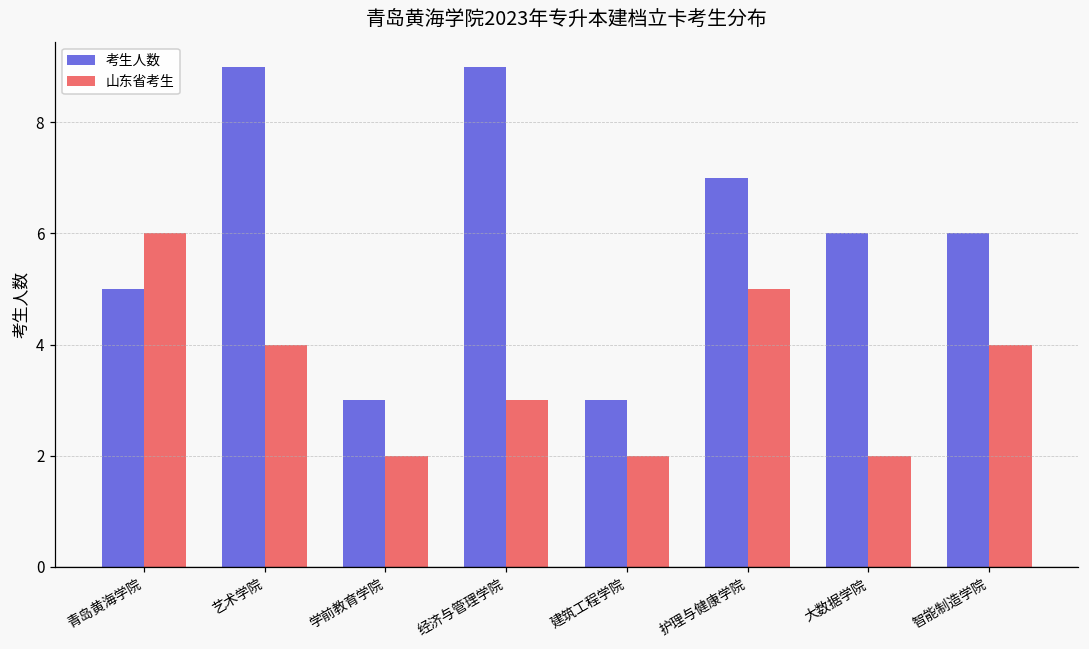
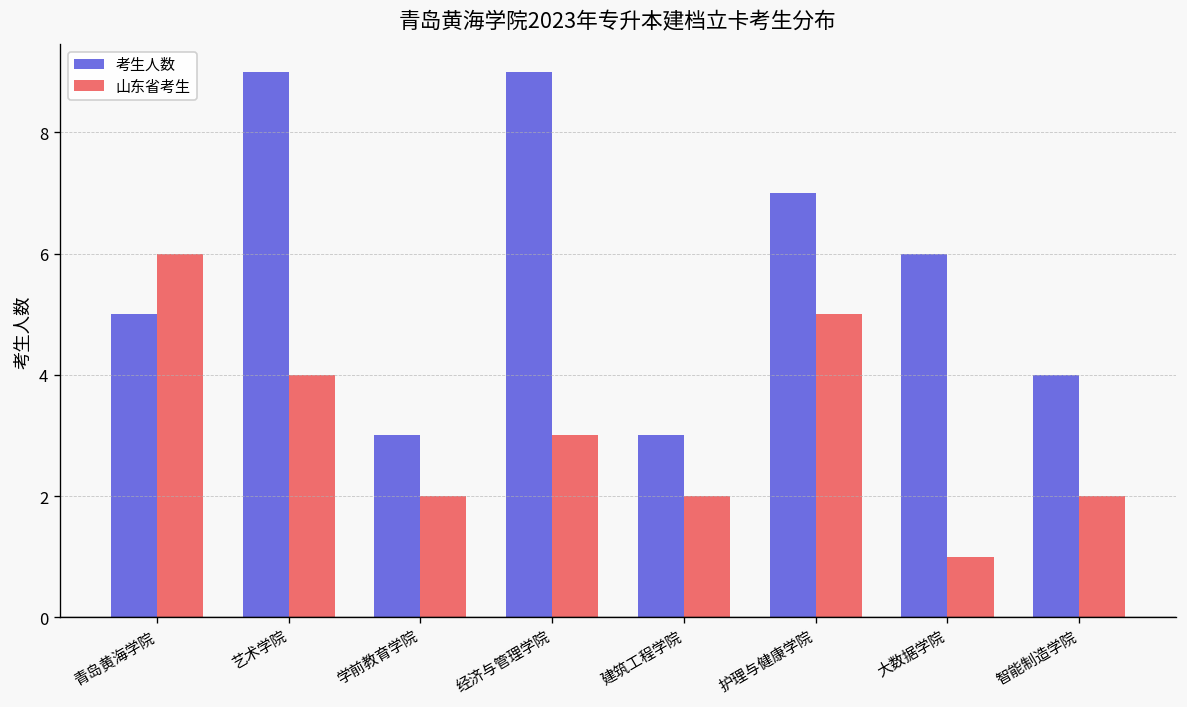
山东省考生, 大数据学院: 2 -> 1
考生人数, 智能制造学院: 6 -> 4
山东省考生, 智能制造学院: 4 -> 2
